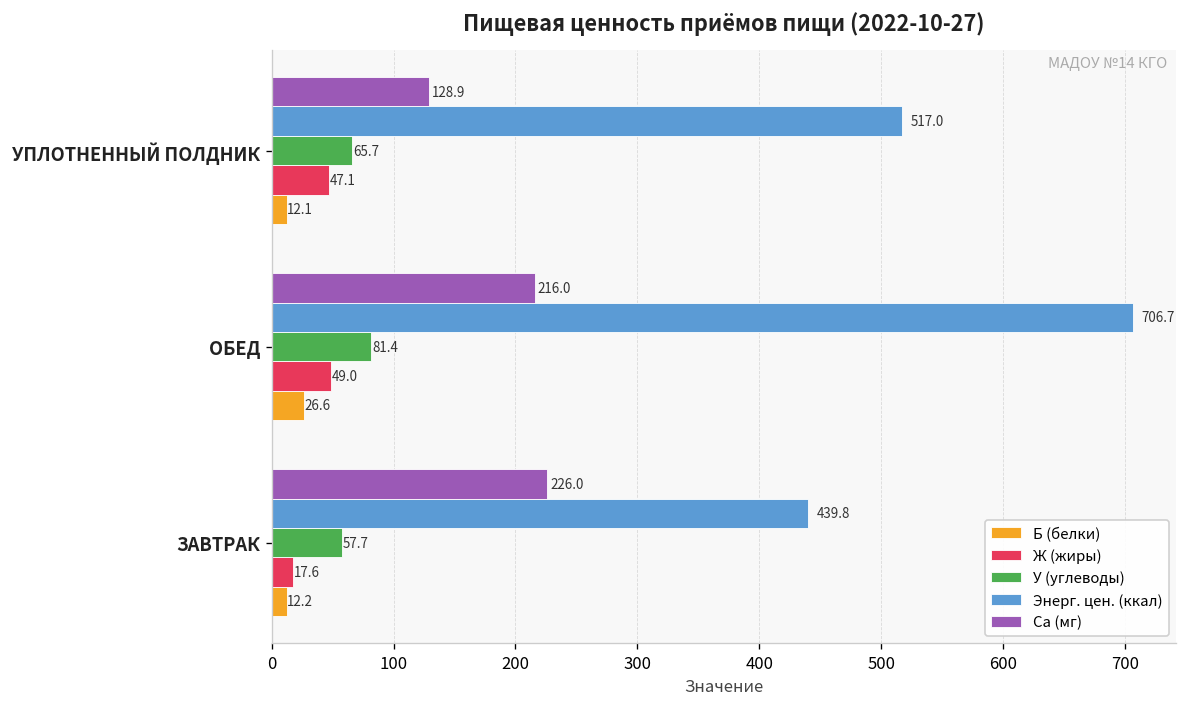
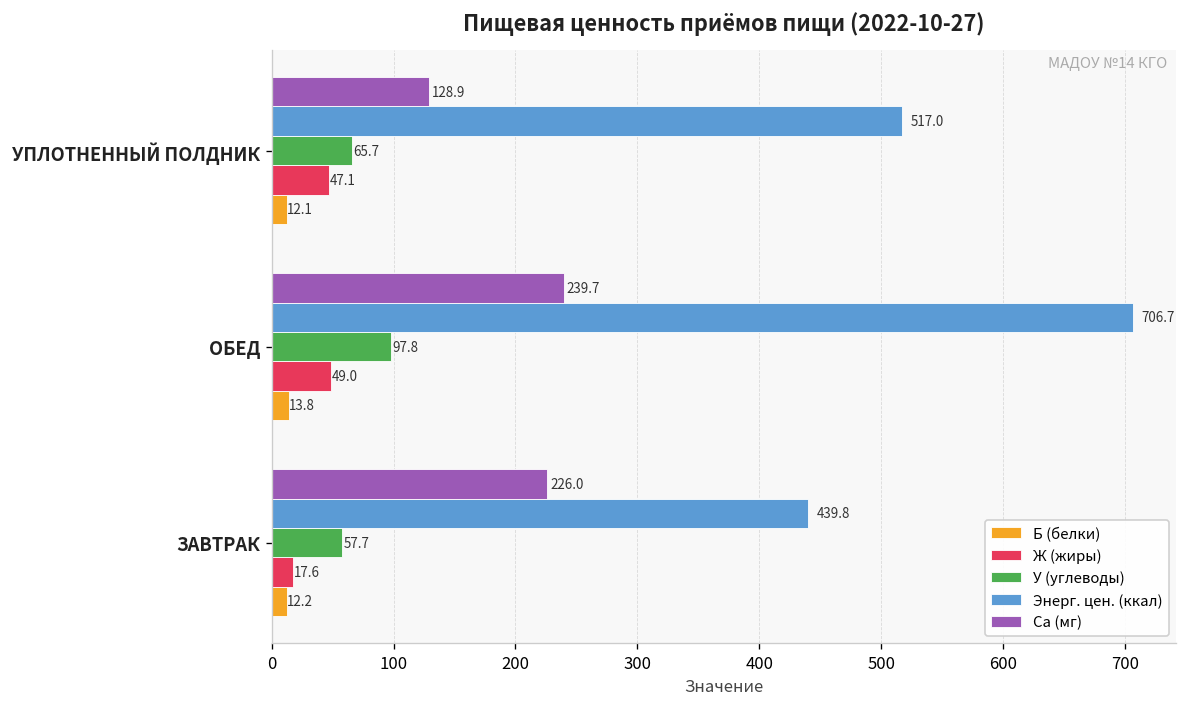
Ca (мг), ОБЕД: 216.0 -> 239.7
У (углеводы), ОБЕД: 81.4 -> 97.8
Б (белки), ОБЕД: 26.6 -> 13.8
